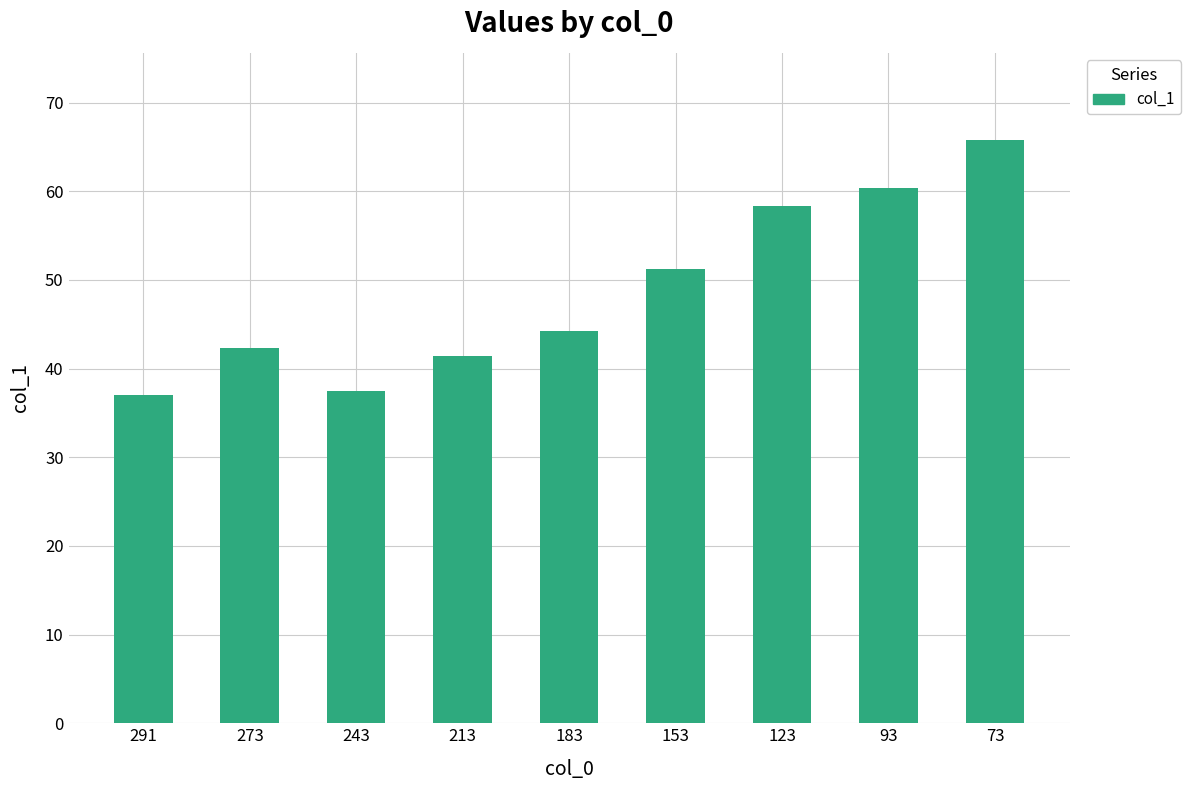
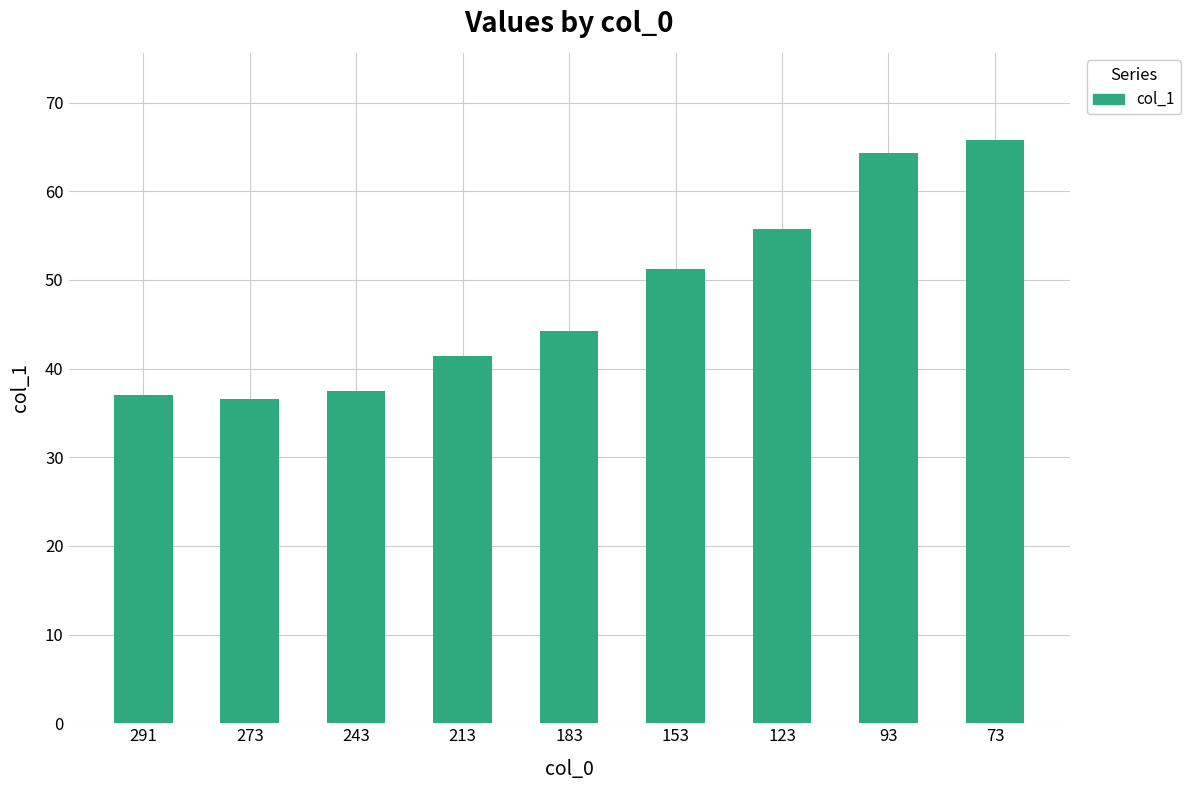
273: 42 -> 37
123: 58 -> 56
93: 60 -> 64
